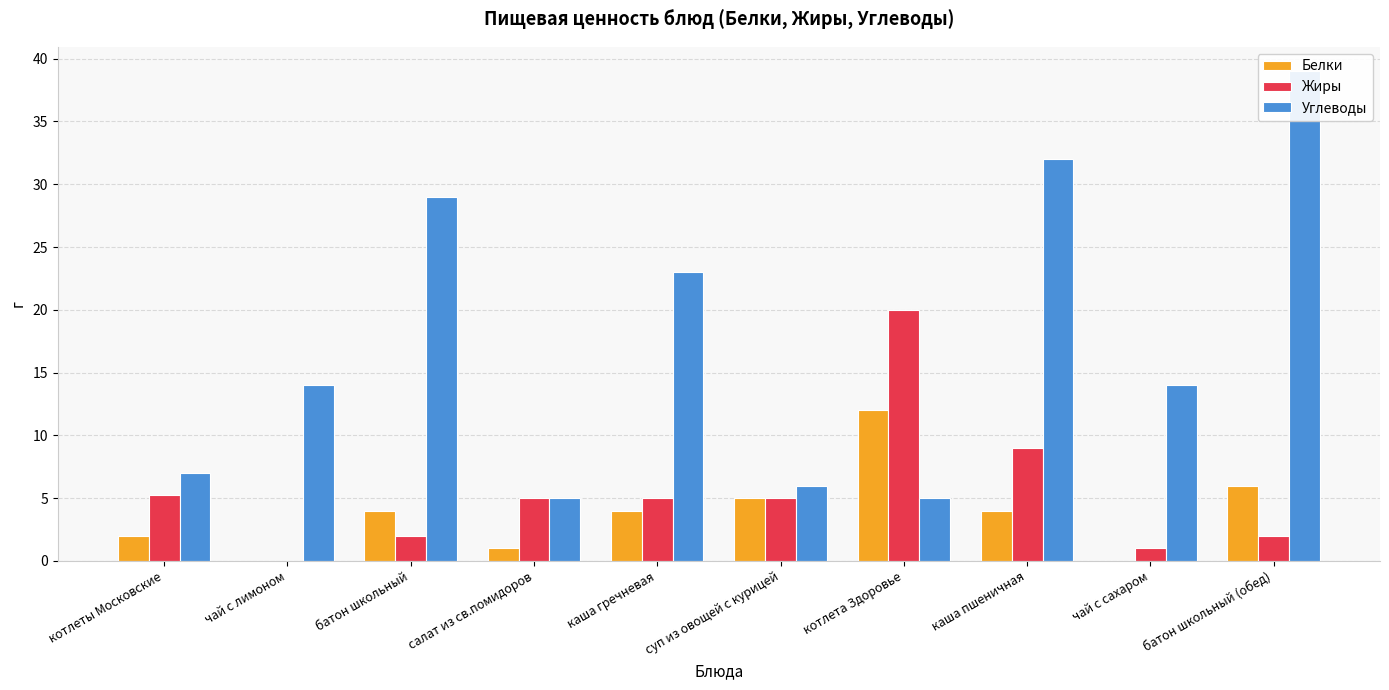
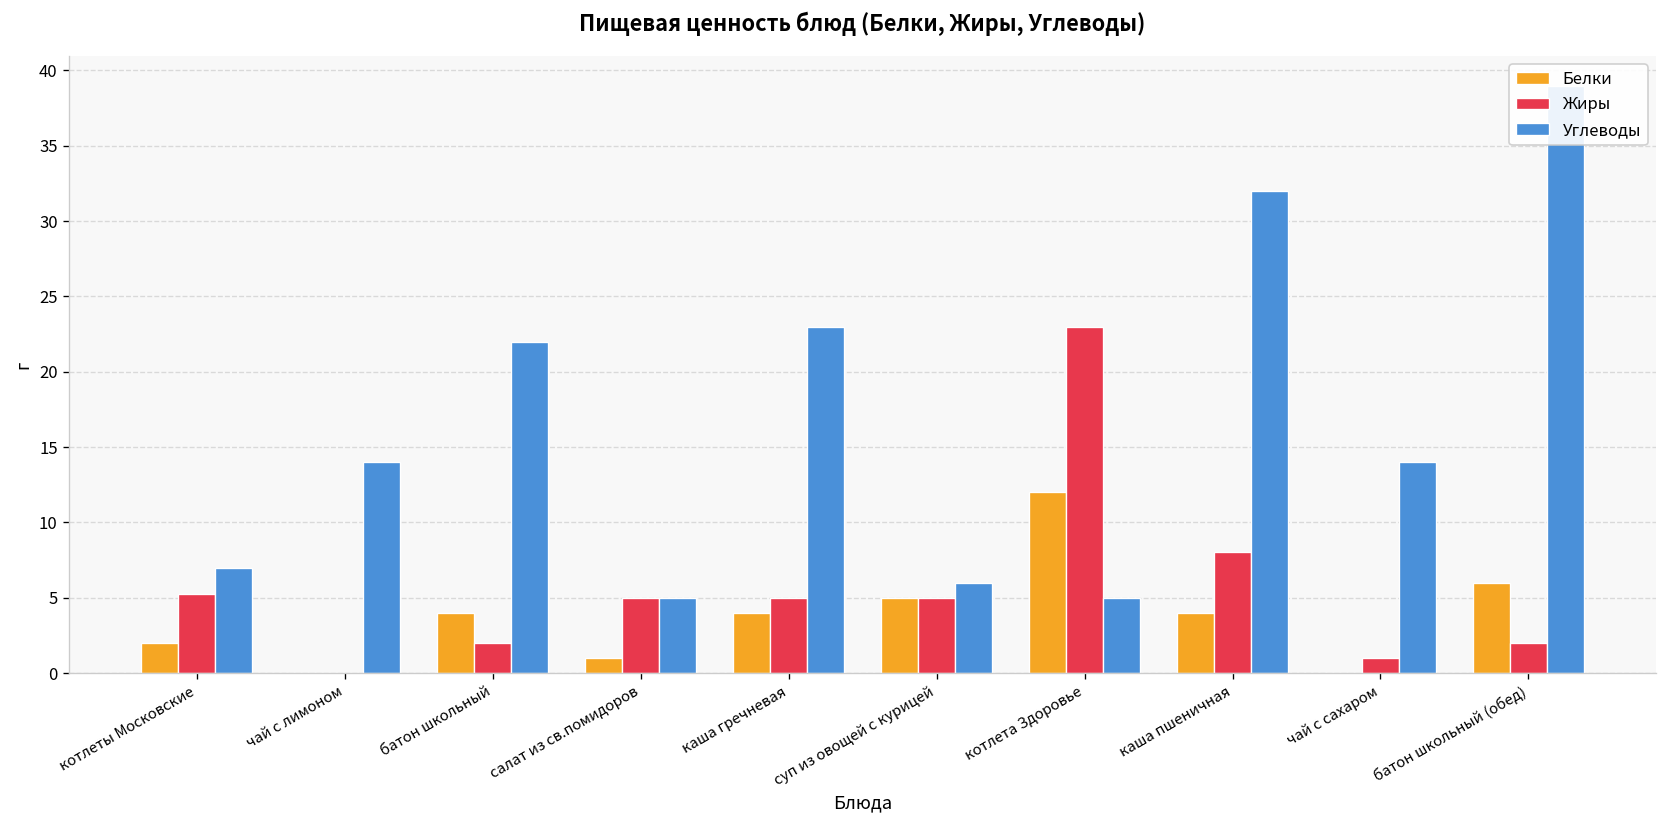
Углеводы, батон школьный: 29 -> 22
Жиры, котлета Здоровье: 20 -> 23
Жиры, каша пшеничная: 9 -> 8
